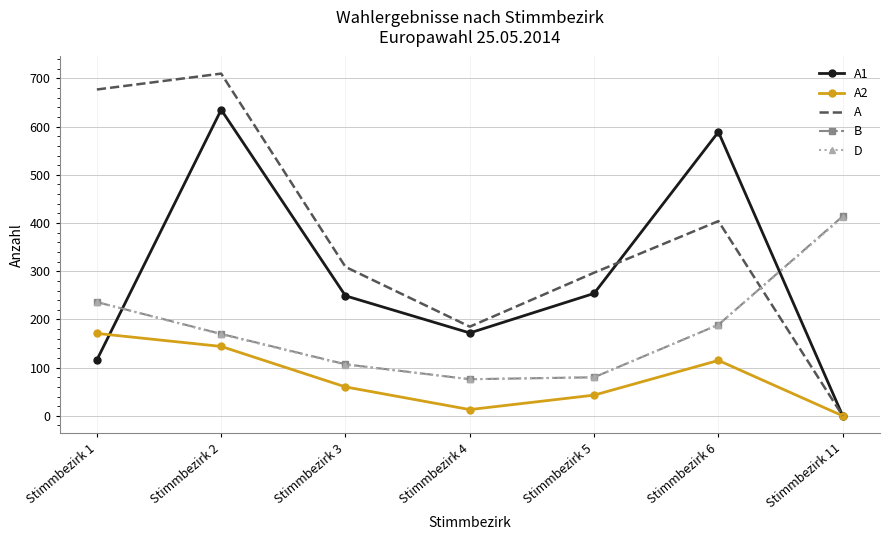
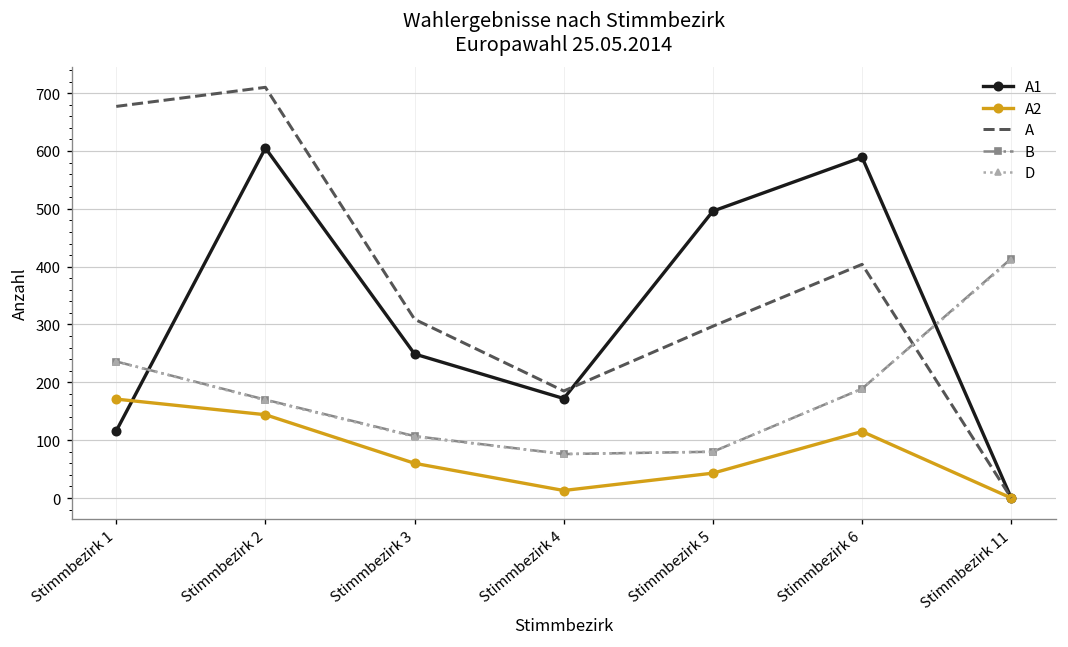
A1, Stimmbezirk 2: 640 -> 610
A1, Stimmbezirk 5: 250 -> 500
